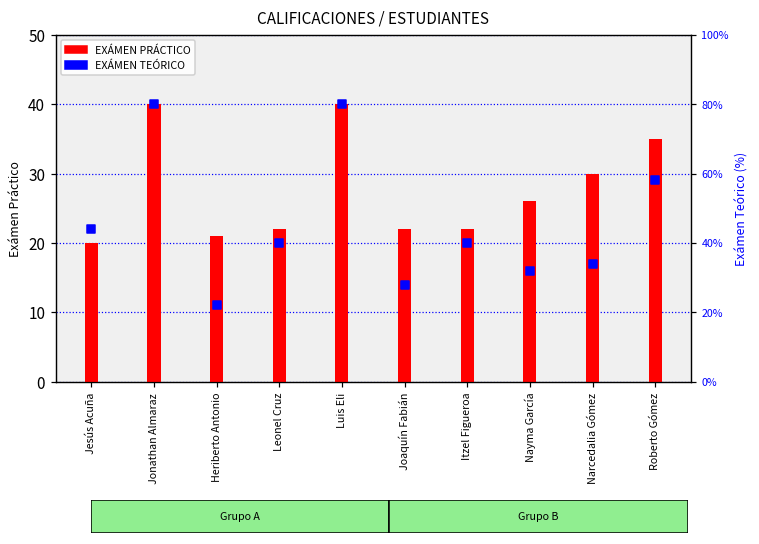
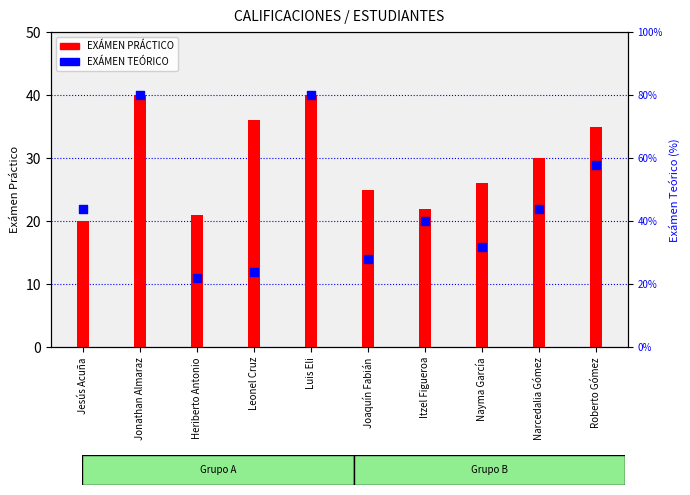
EXÁMEN PRÁCTICO, Leonel Cruz: 22 -> 36
EXÁMEN PRÁCTICO, Joaquín Fabián: 22 -> 25
EXÁMEN TEÓRICO, Leonel Cruz: 40% -> 24%
EXÁMEN TEÓRICO, Narcedalia Gómez: 34% -> 44%
